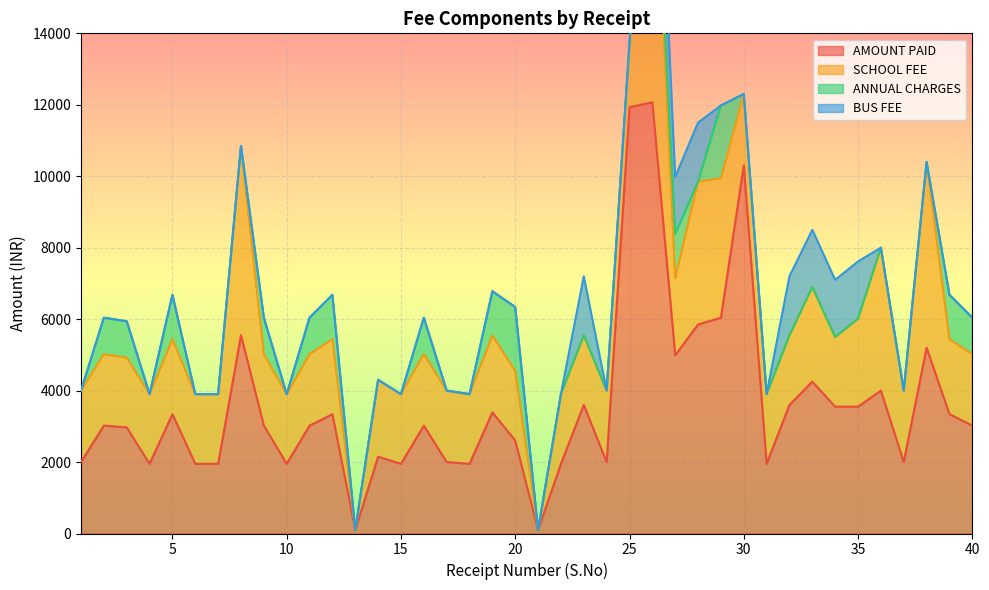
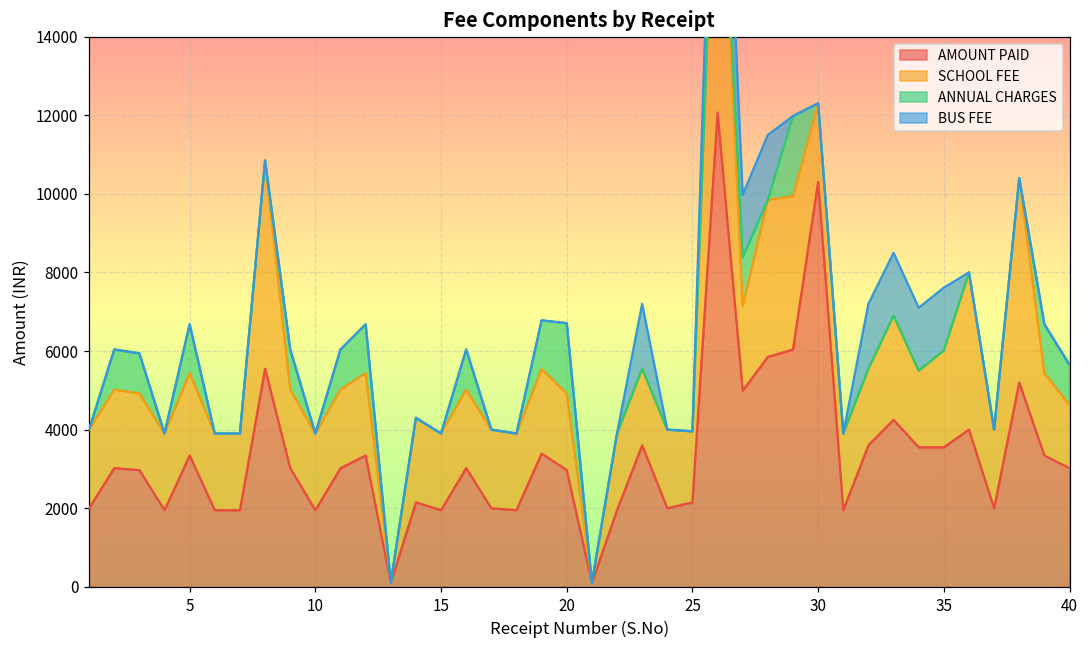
AMOUNT PAID, 20: 2600 -> 3000
AMOUNT PAID, 25: 11900 -> 2200
SCHOOL FEE, 40: 2000 -> 1600
